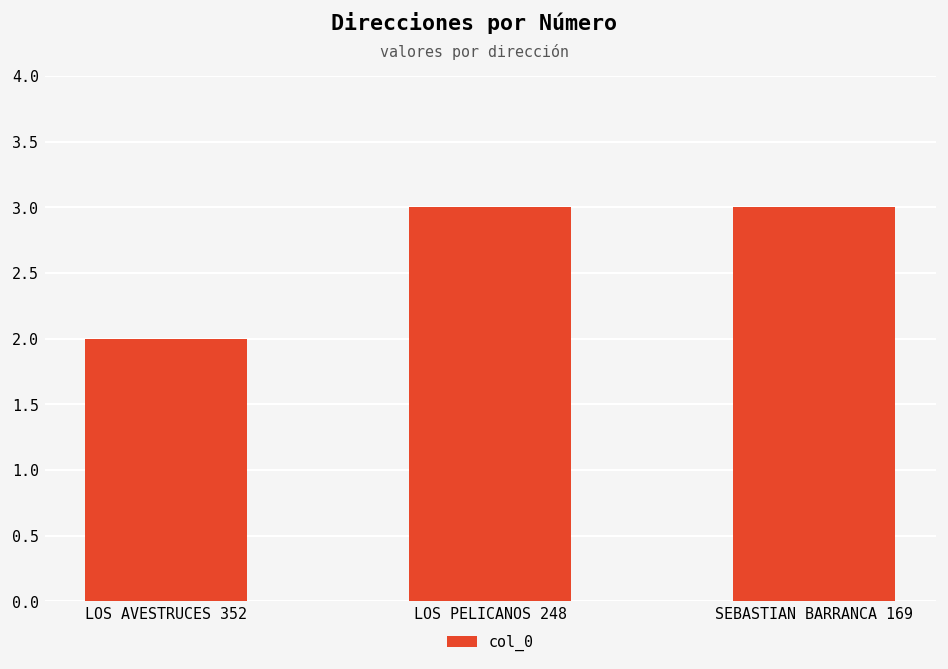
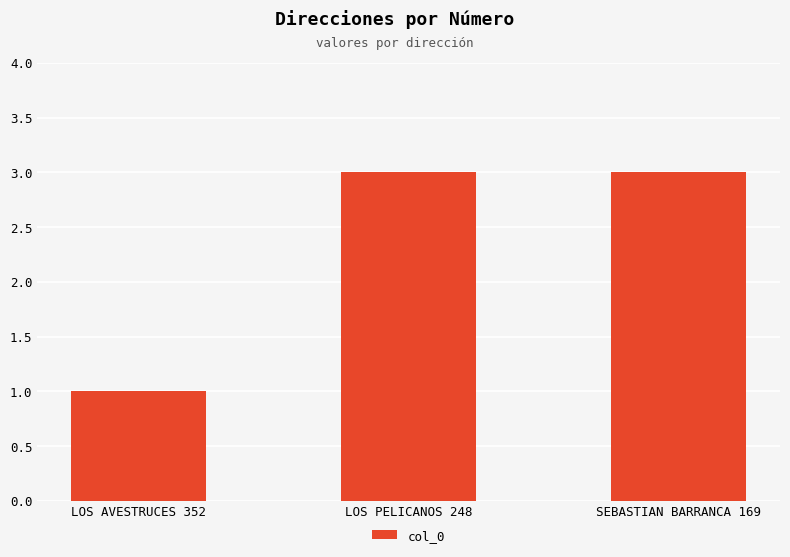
LOS AVESTRUCES 352: 2 -> 1
